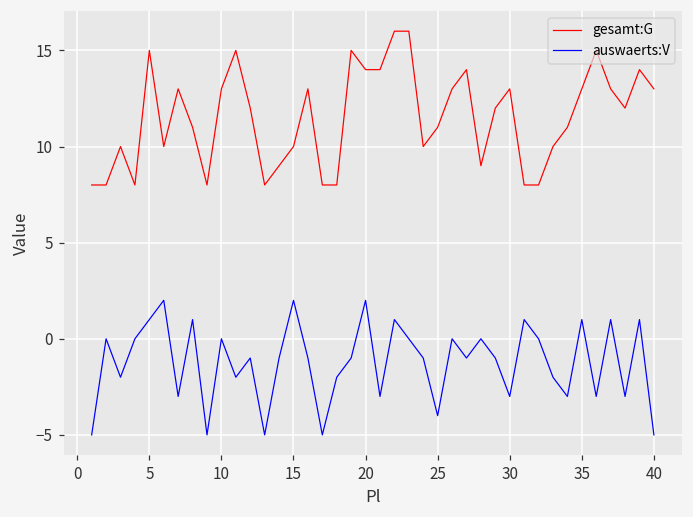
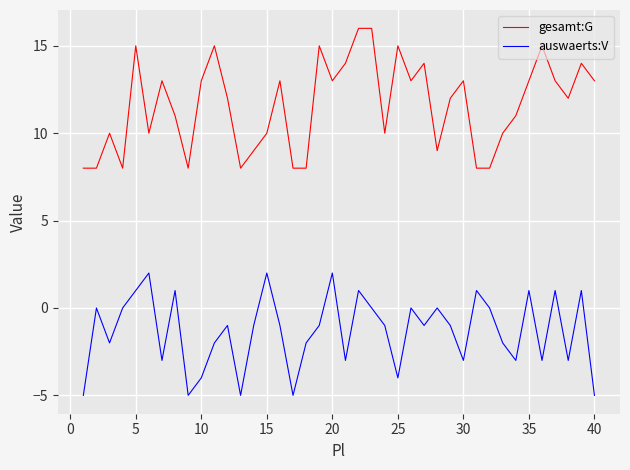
auswaerts:V, 10: 0.0 -> -4.0
gesamt:G, 20: 14.0 -> 13.0
gesamt:G, 25: 11.0 -> 15.0
